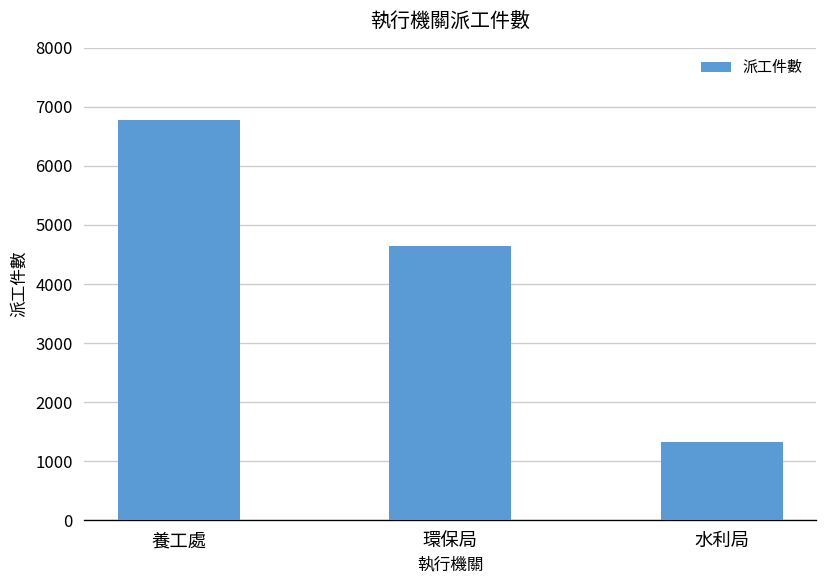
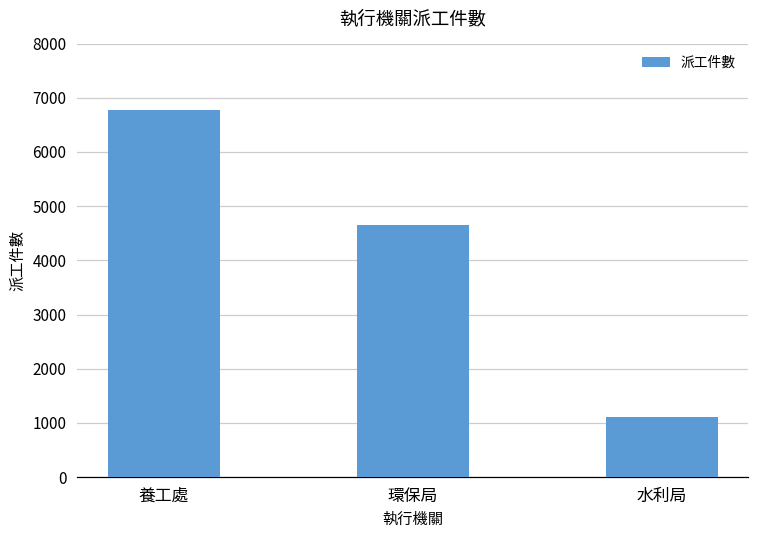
水利局: 1300 -> 1100
